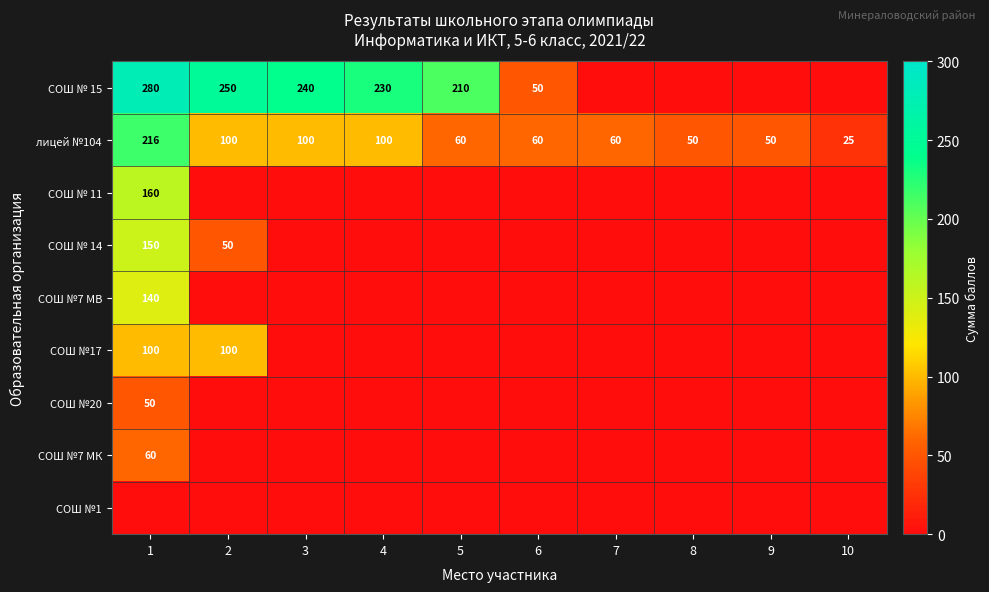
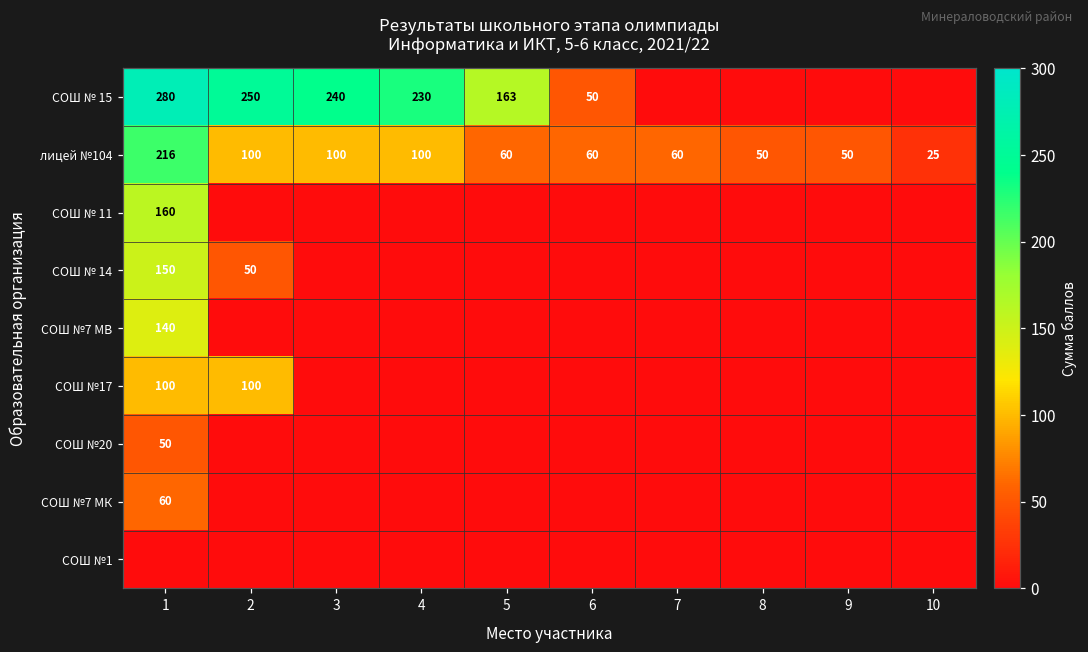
СОШ № 15, 5: 210 -> 163
